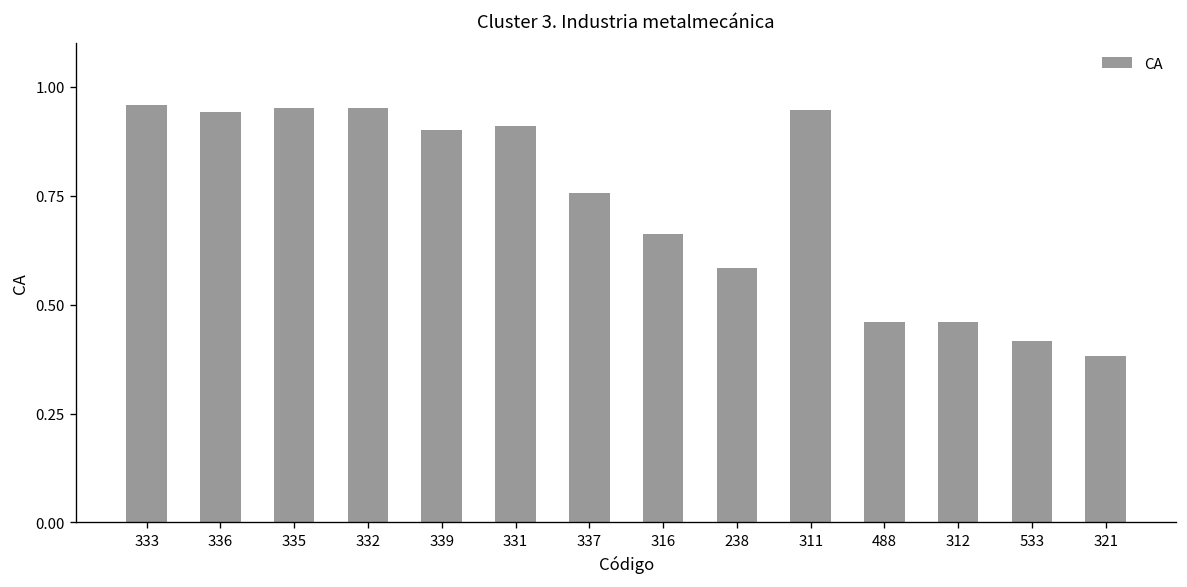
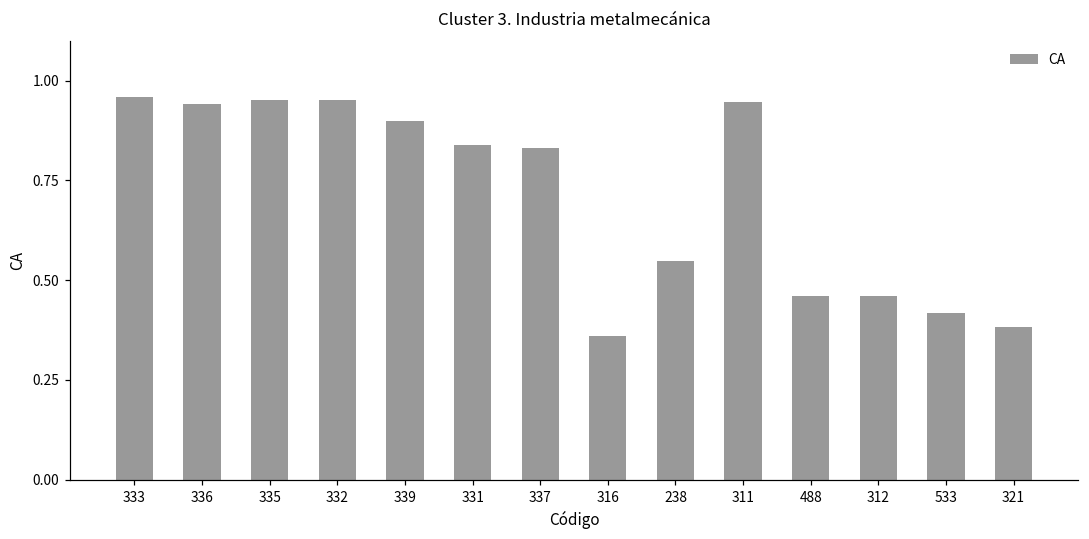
331: 0.91 -> 0.84
337: 0.76 -> 0.83
316: 0.66 -> 0.36
238: 0.58 -> 0.55
